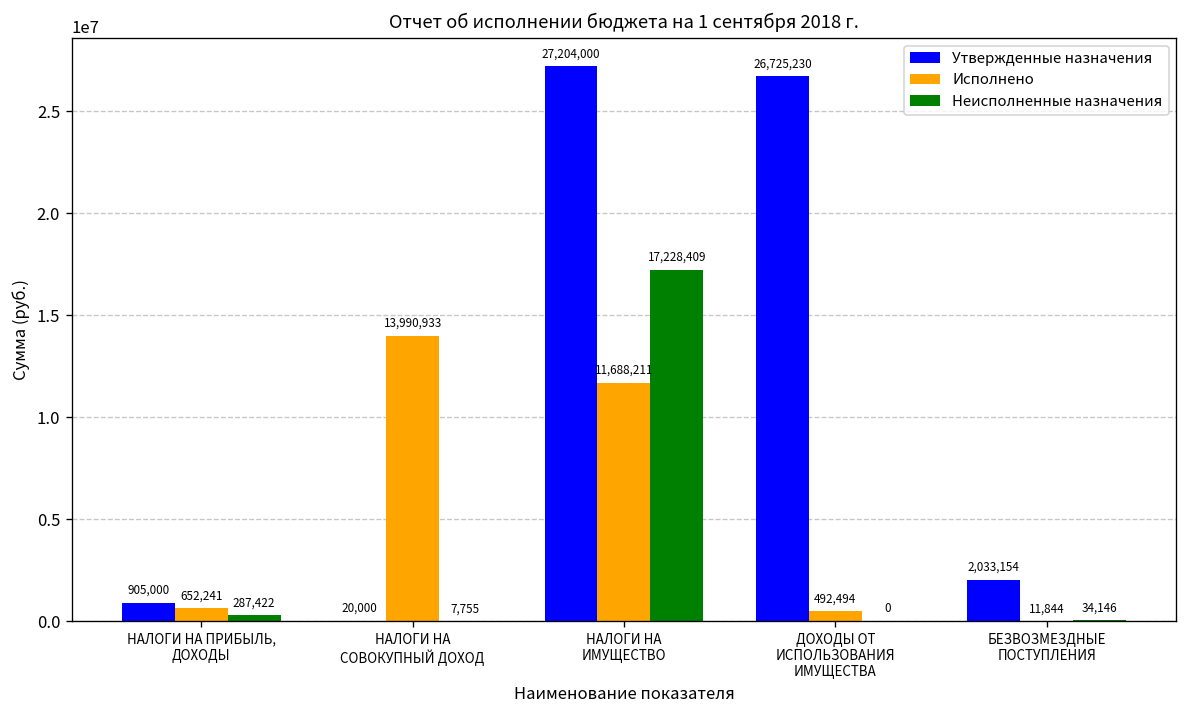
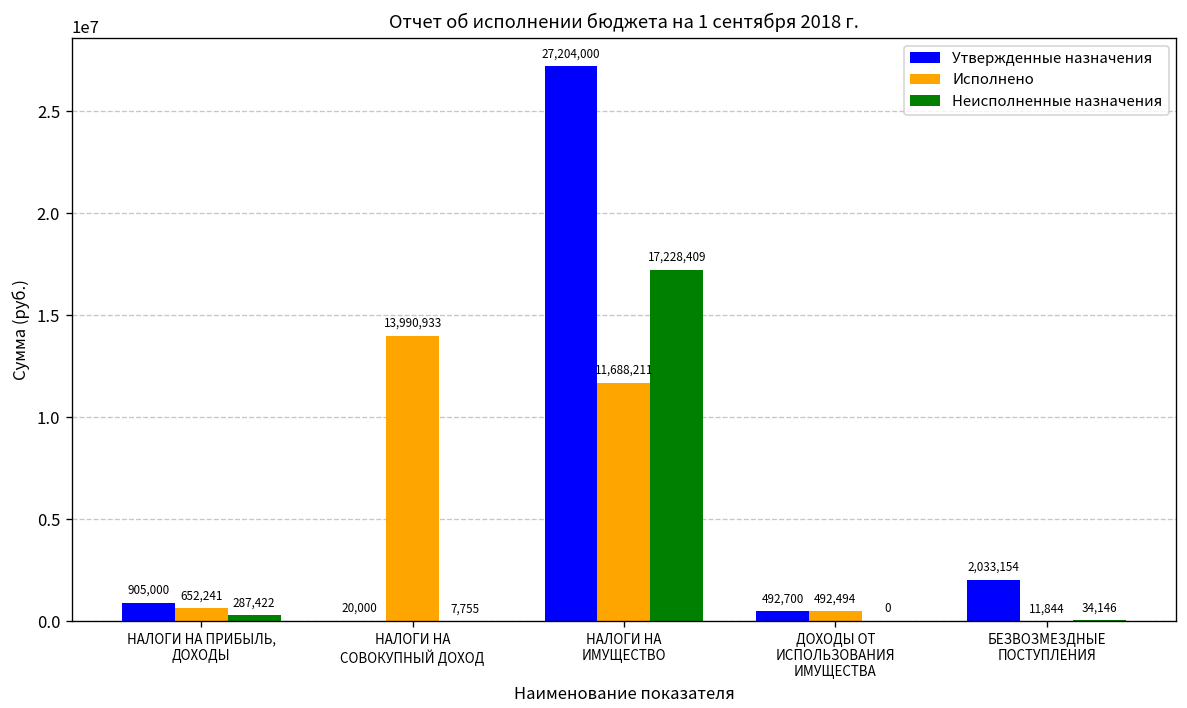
Утвержденные назначения, ДОХОДЫ ОТ ИСПОЛЬЗОВАНИЯ ИМУЩЕСТВА: 26,725,230 -> 492,700
